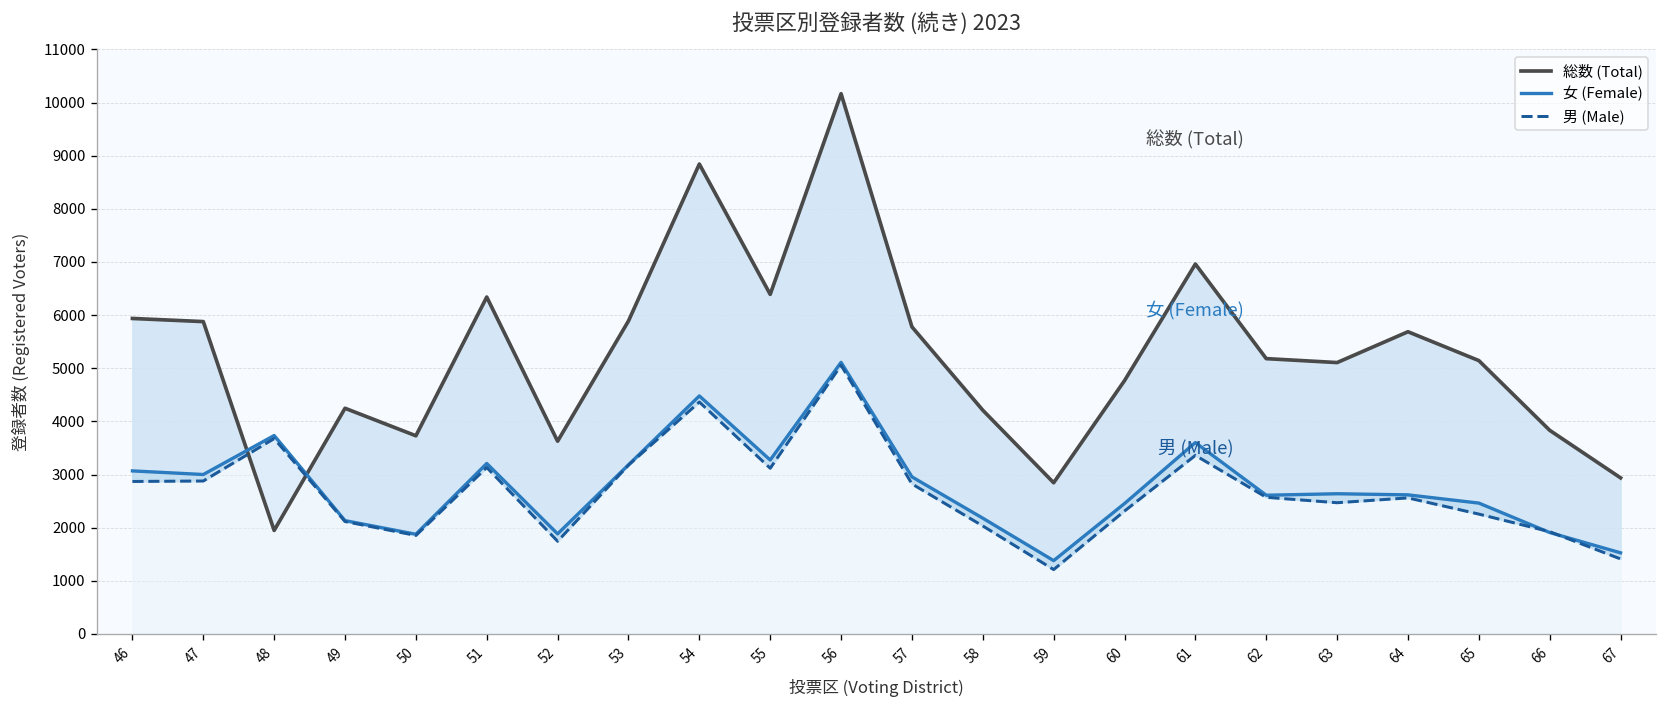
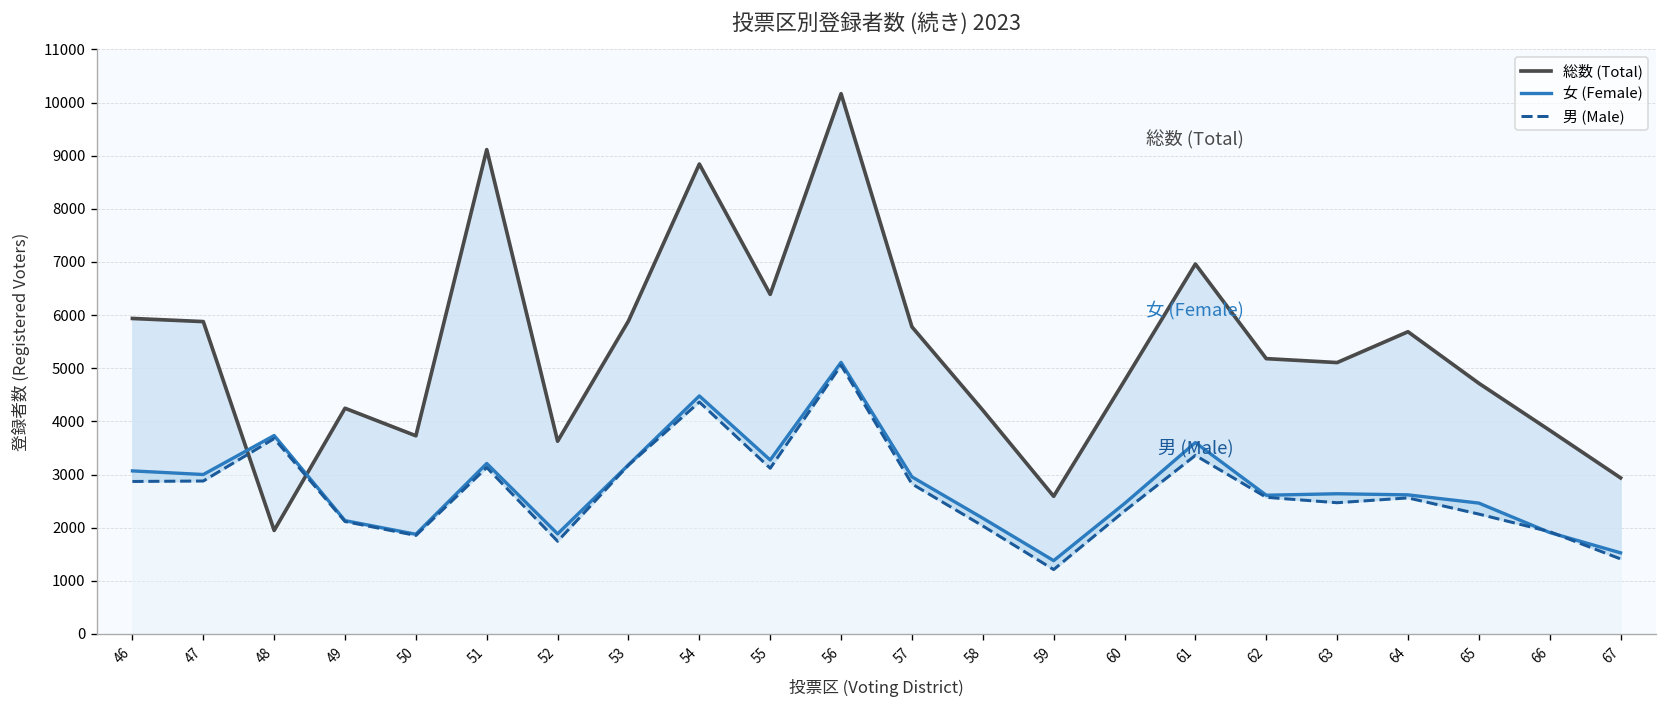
総数 (Total), 51: 6300 -> 9100
総数 (Total), 59: 2800 -> 2600
総数 (Total), 65: 5100 -> 4700
